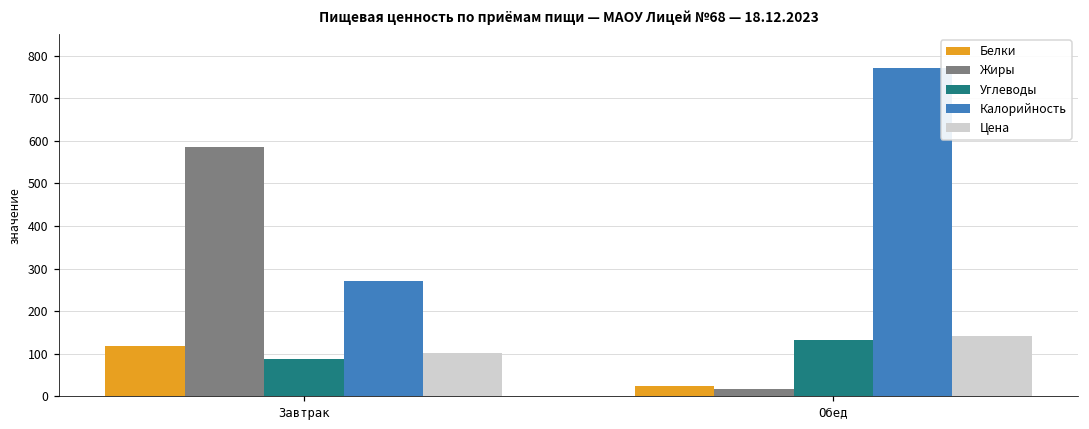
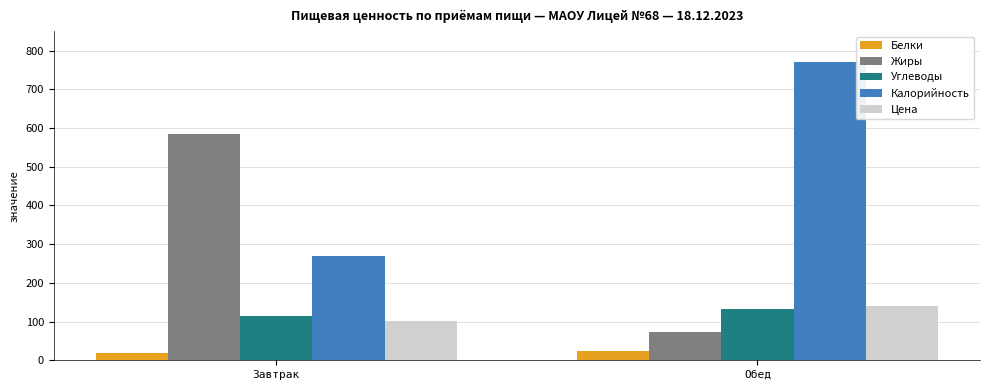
Белки, Завтрак: 120 -> 20
Углеводы, Завтрак: 90 -> 110
Жиры, Обед: 20 -> 70
